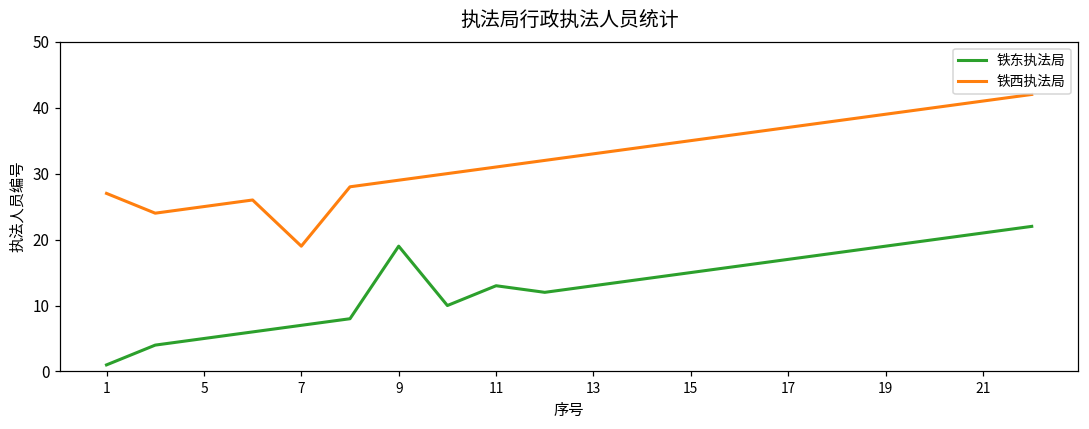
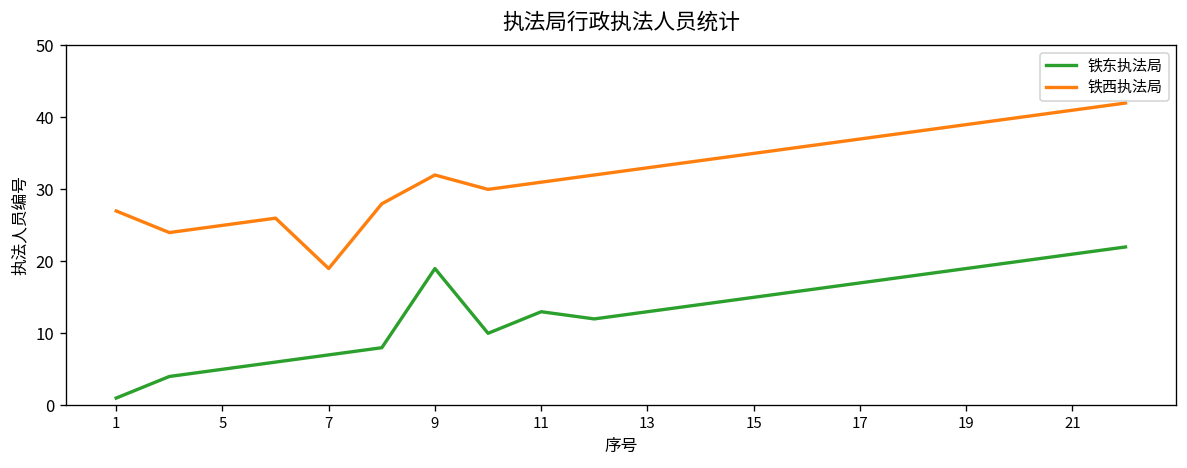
铁西执法局, 9: 29 -> 32
